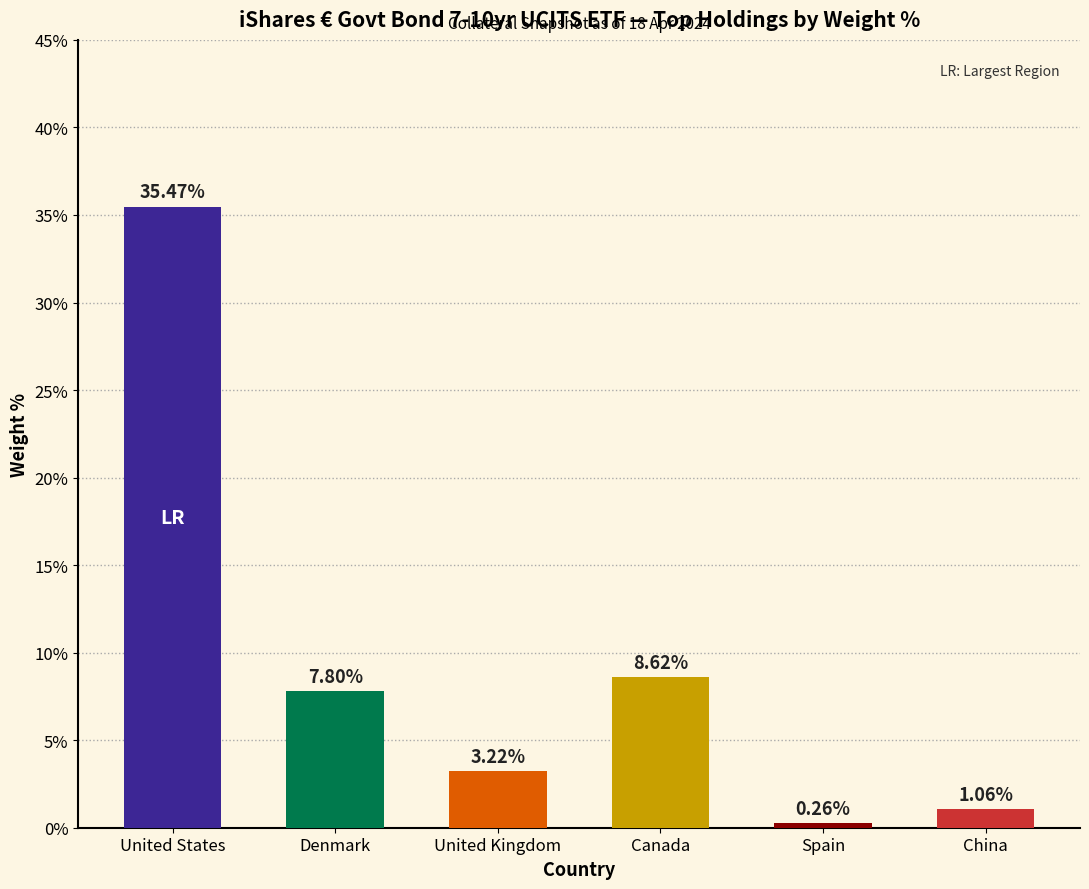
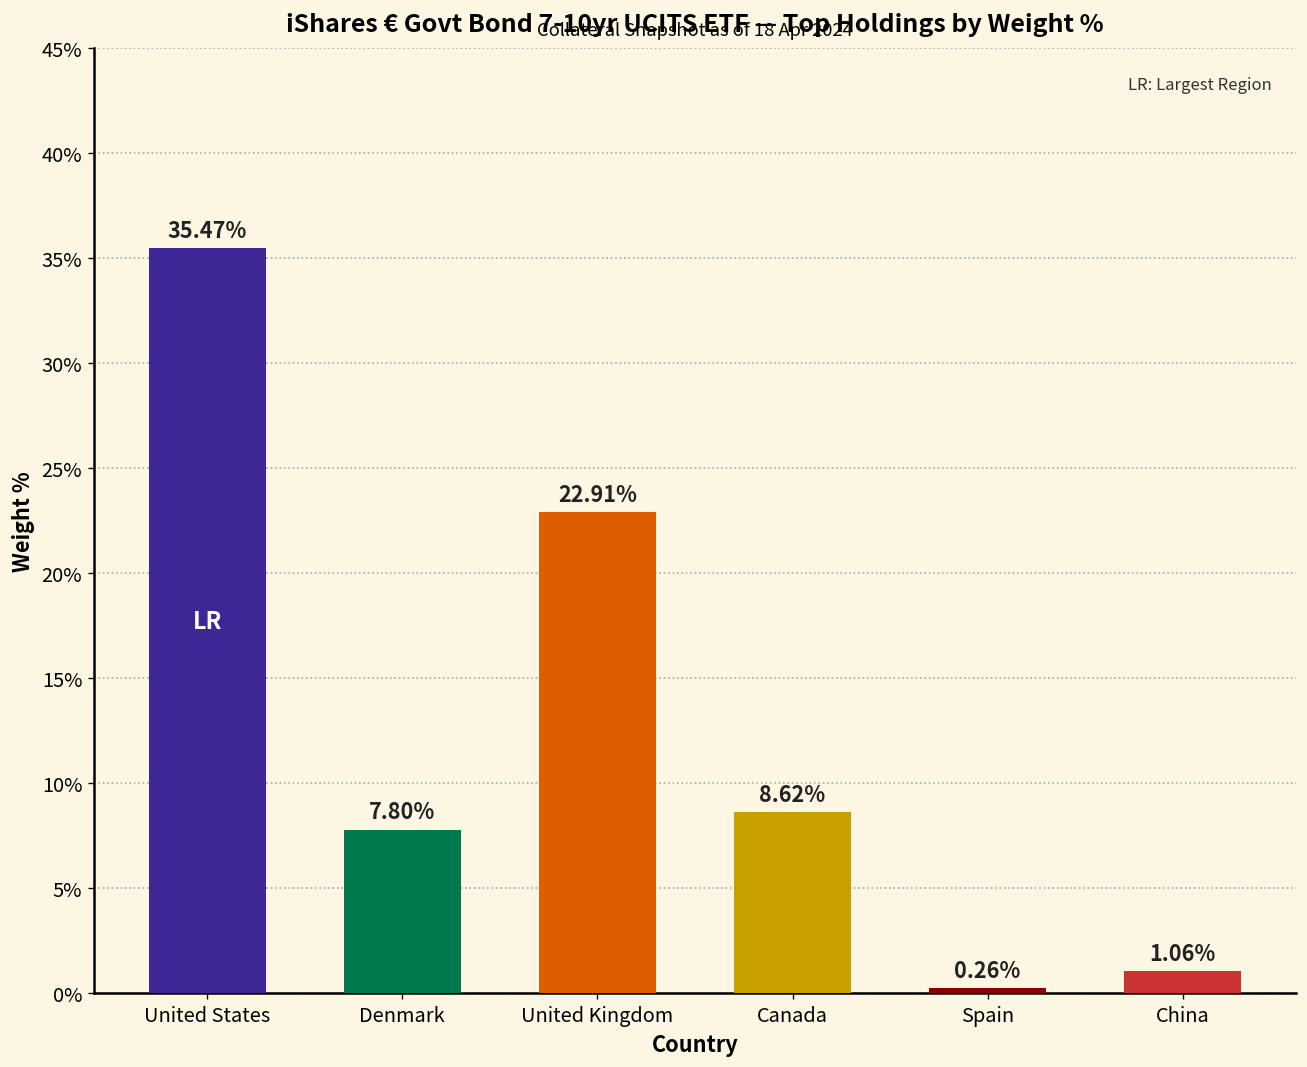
United Kingdom: 3.22% -> 22.91%
